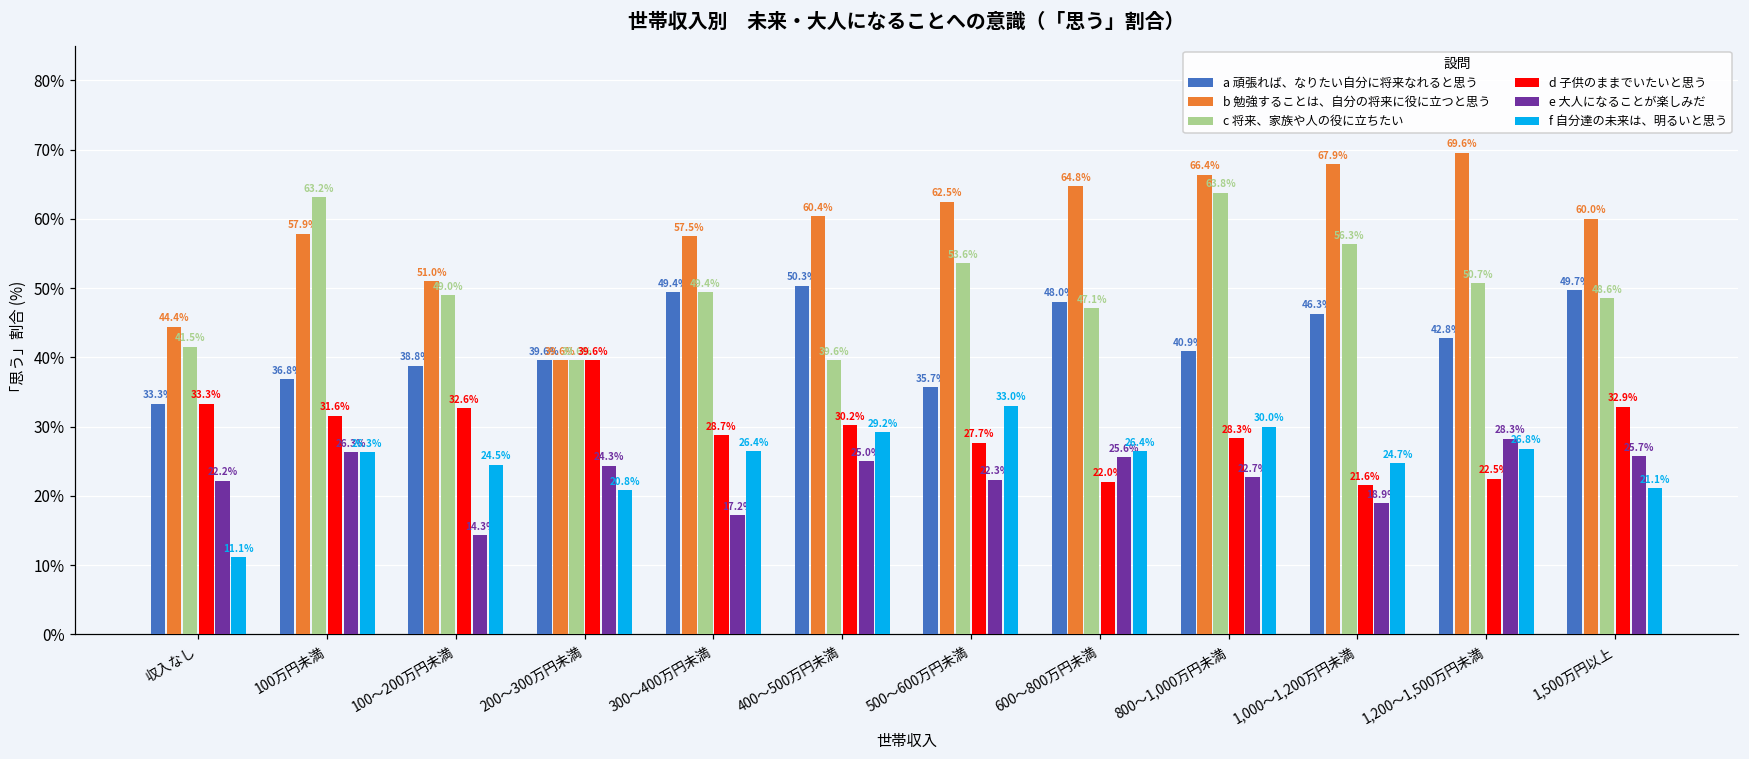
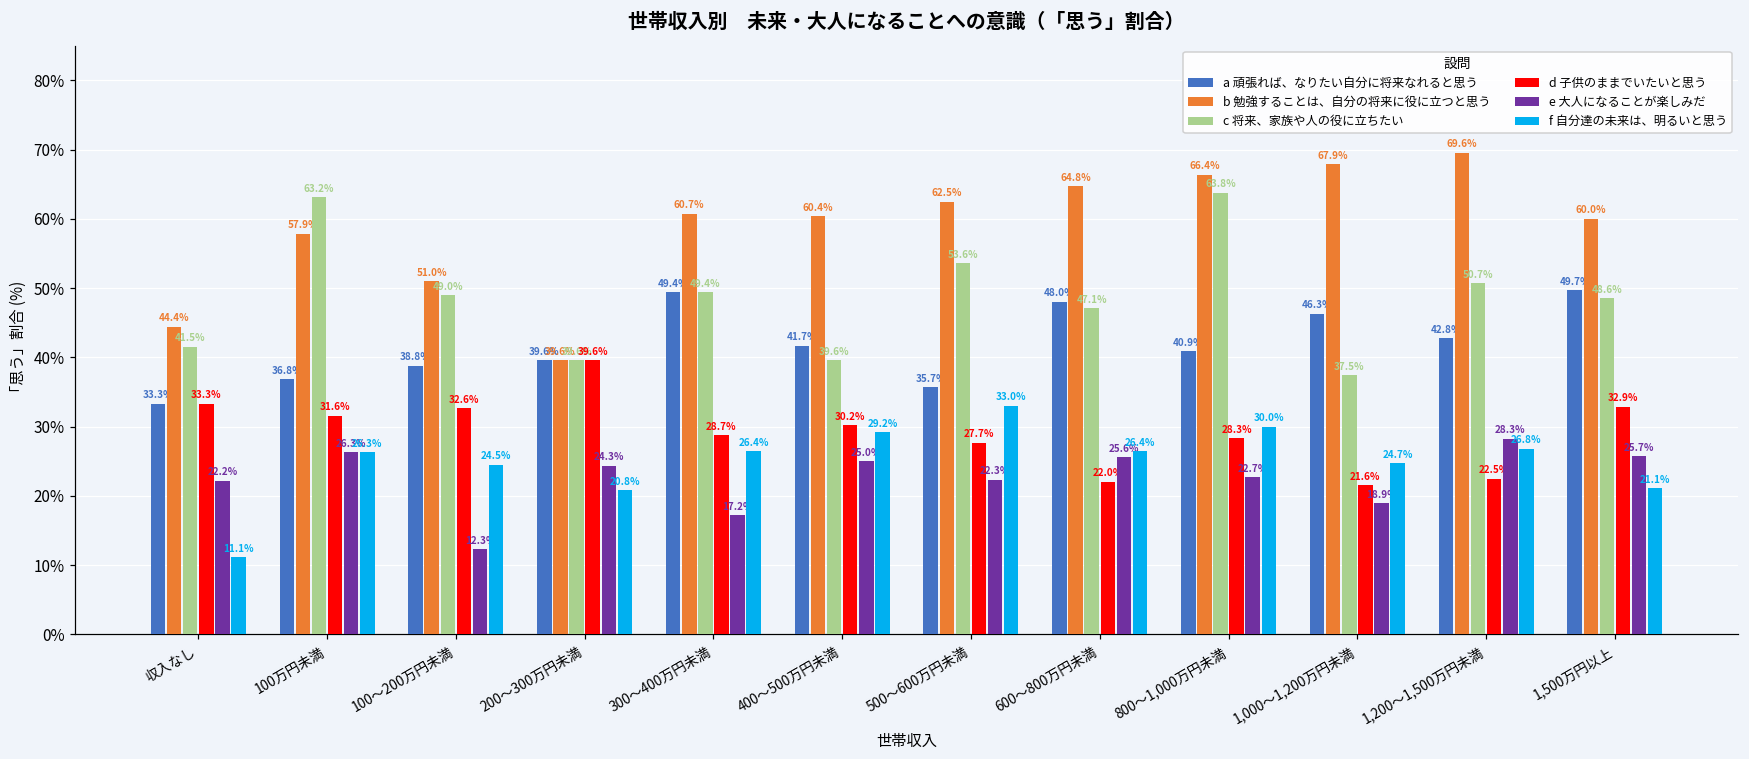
e 大人になることが楽しみだ, 100～200万円未満: 14.3% -> 12.3%
b 勉強することは、自分の将来に役に立つと思う, 300～400万円未満: 57.5% -> 60.7%
a 頑張れば、なりたい自分に将来なれると思う, 400～500万円未満: 50.3% -> 41.7%
c 将来、家族や人の役に立ちたい, 1,000～1,200万円未満: 56.3% -> 37.5%
